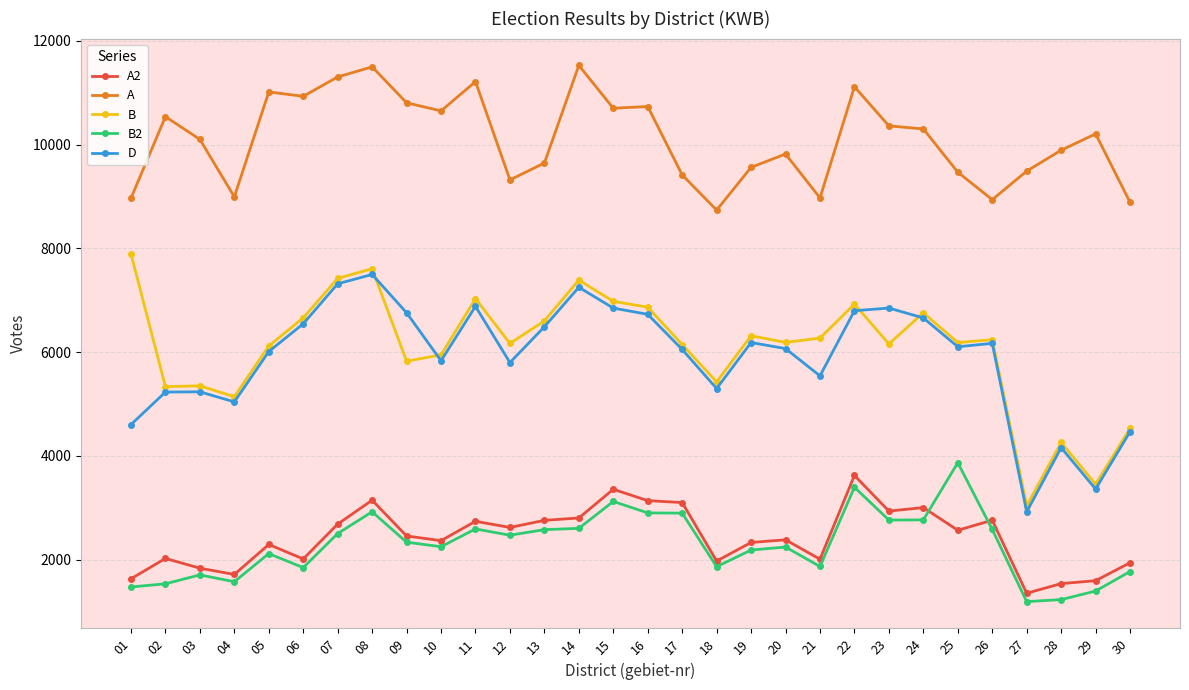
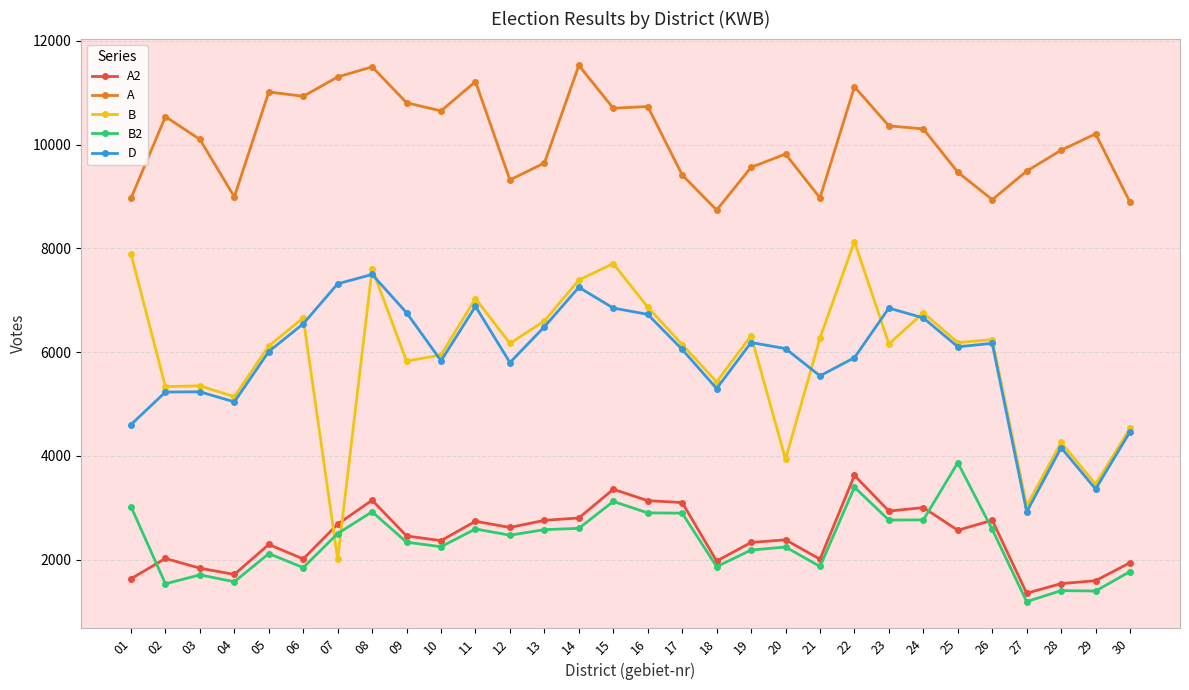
B2, 01: 1500 -> 3000
B, 07: 7400 -> 2000
B, 15: 7000 -> 7700
B, 20: 6200 -> 3900
B, 22: 6900 -> 8100
D, 22: 6800 -> 5900
B2, 28: 1200 -> 1400
